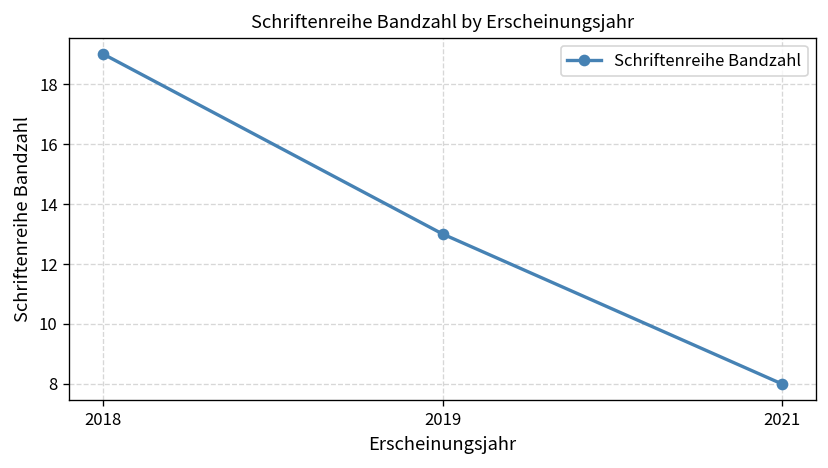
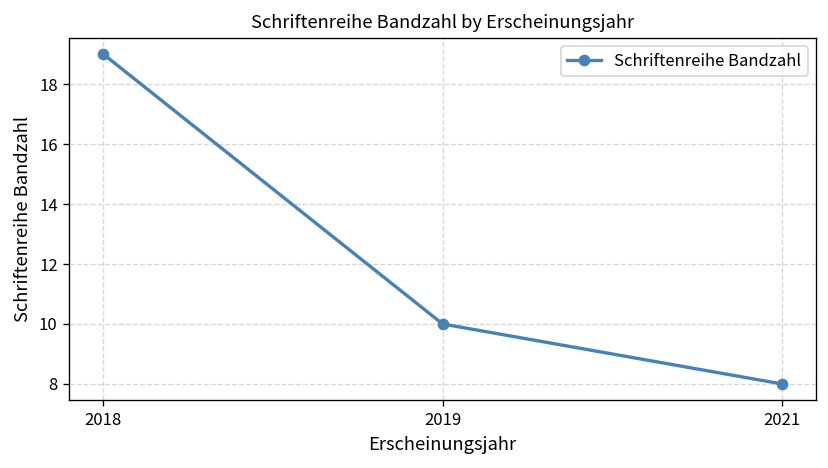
2019: 13 -> 10
